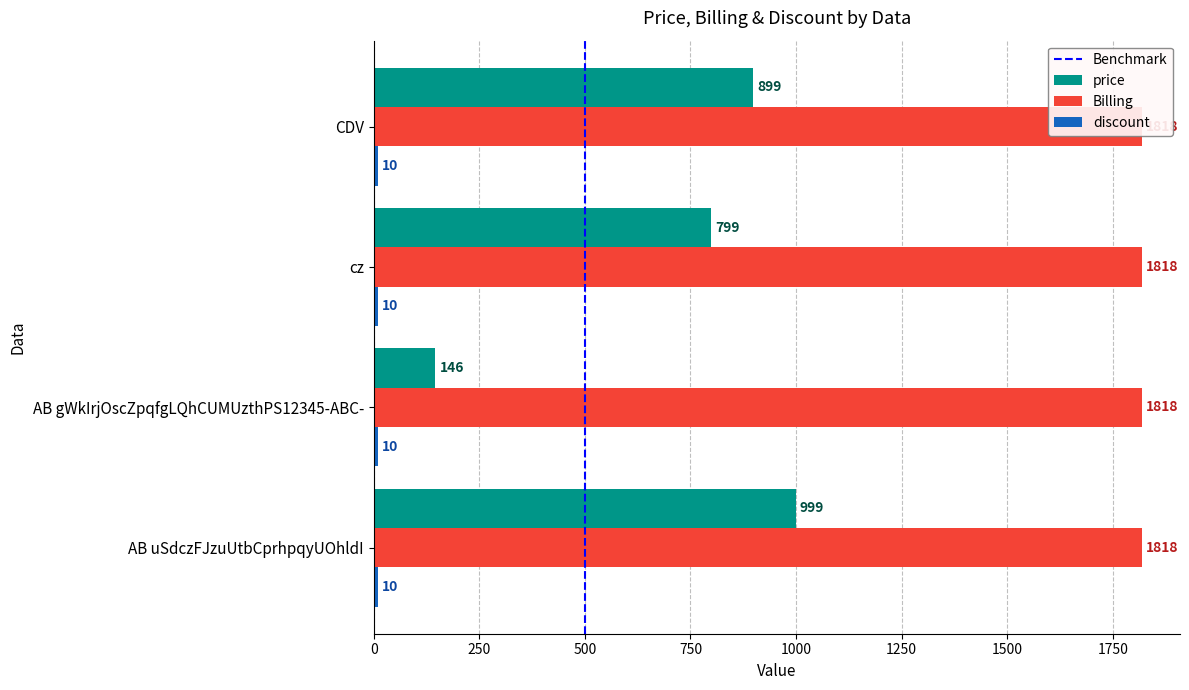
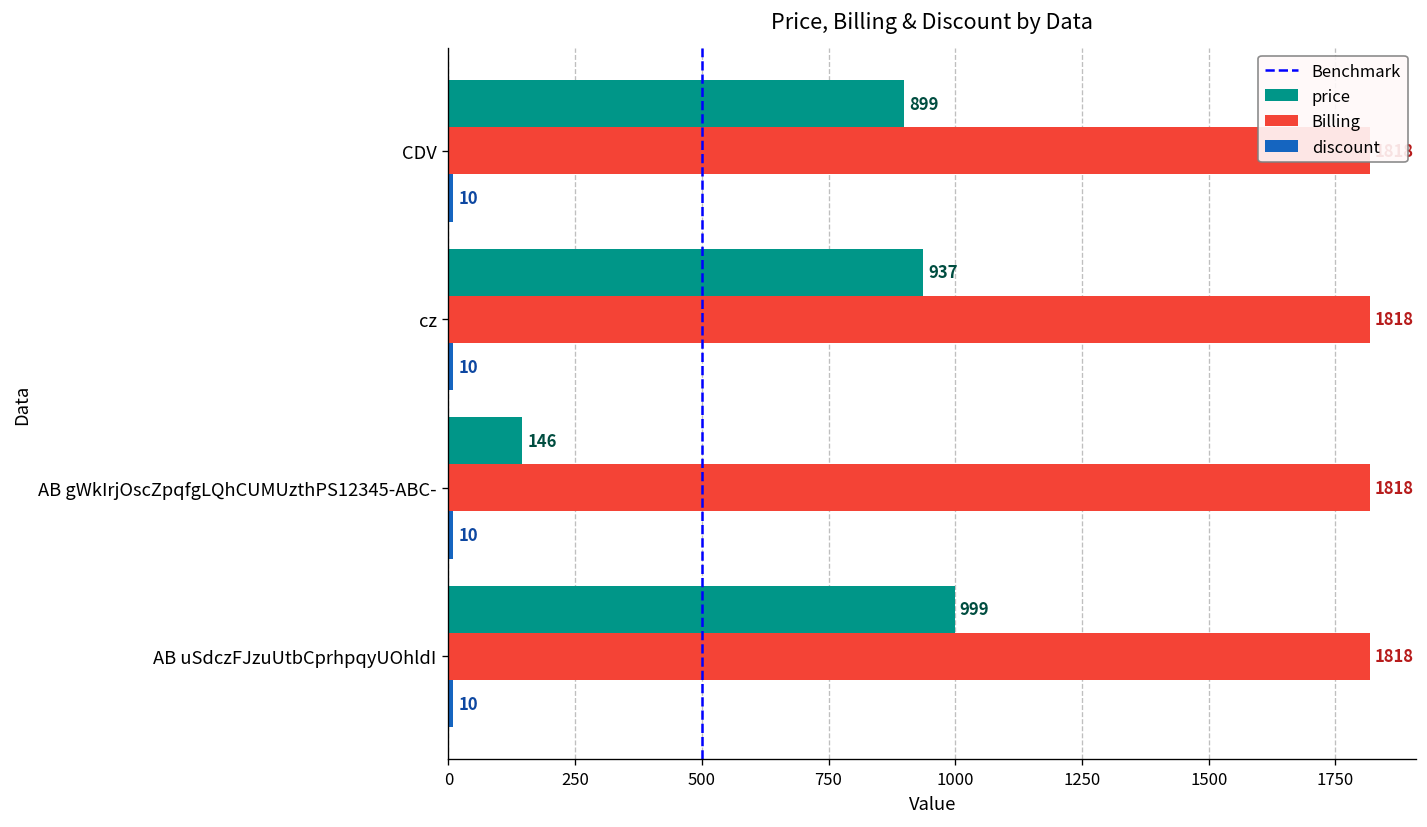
price, cz: 799 -> 937
